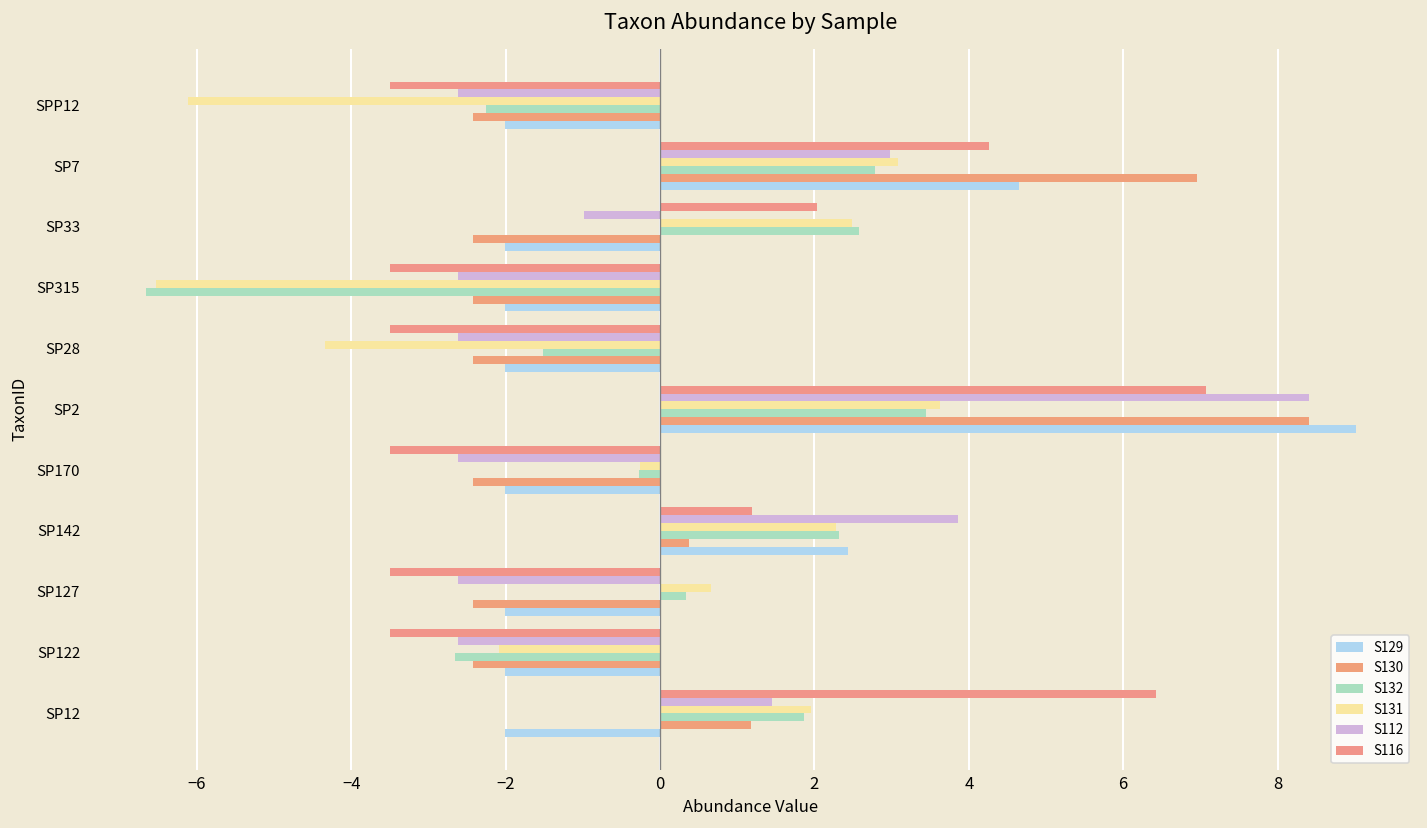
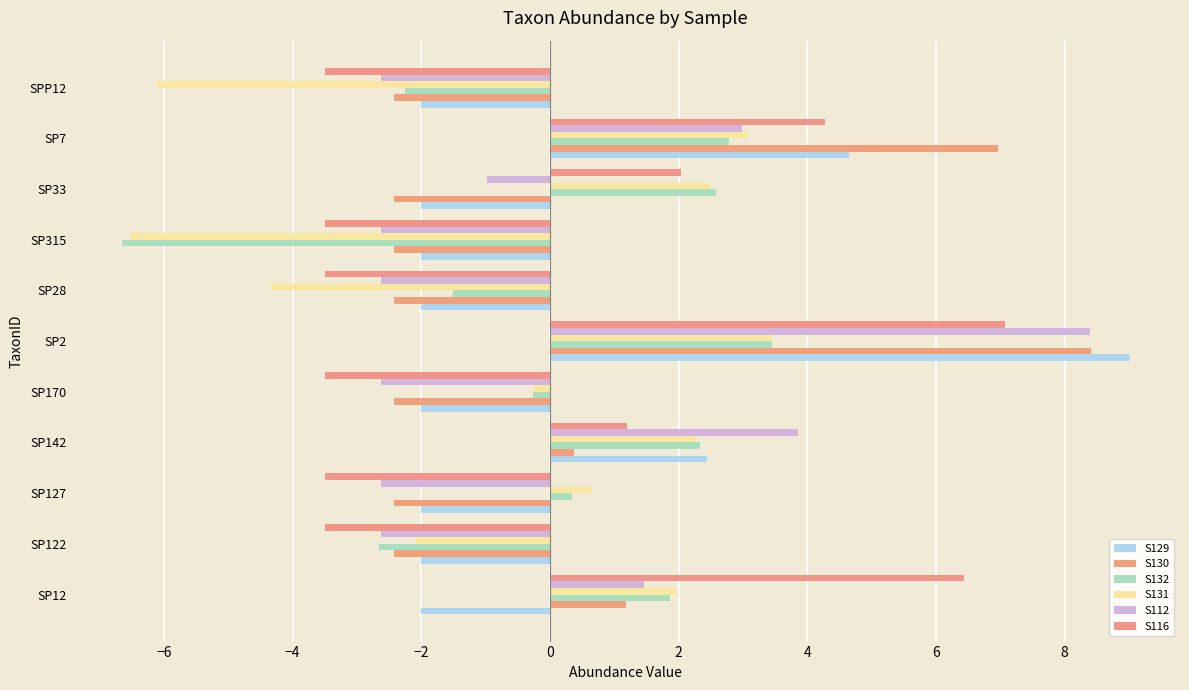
S131, SP2: 3.6 -> 3.4
